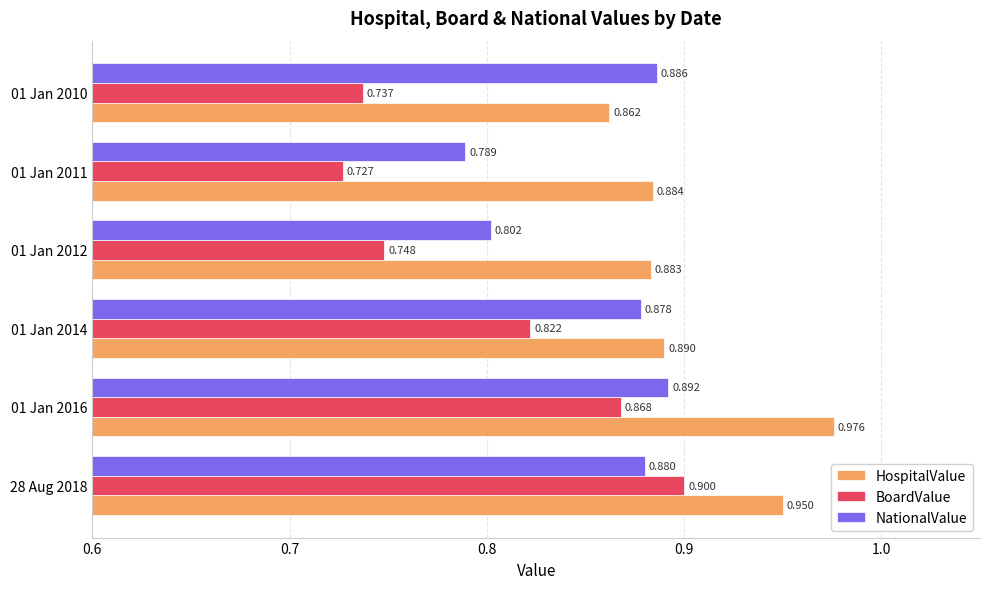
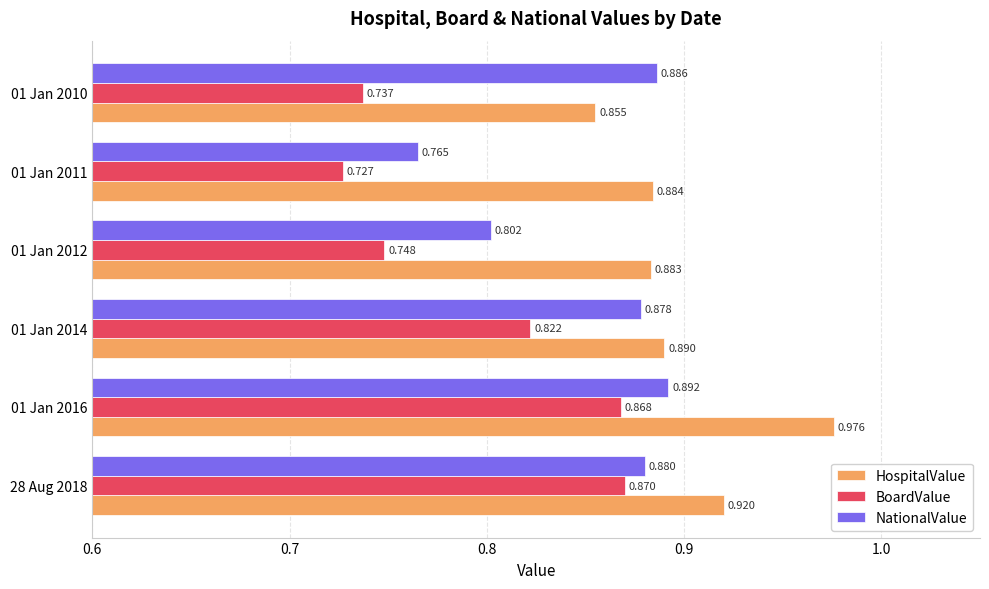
HospitalValue, 01 Jan 2010: 0.862 -> 0.855
NationalValue, 01 Jan 2011: 0.789 -> 0.765
BoardValue, 28 Aug 2018: 0.900 -> 0.870
HospitalValue, 28 Aug 2018: 0.950 -> 0.920
